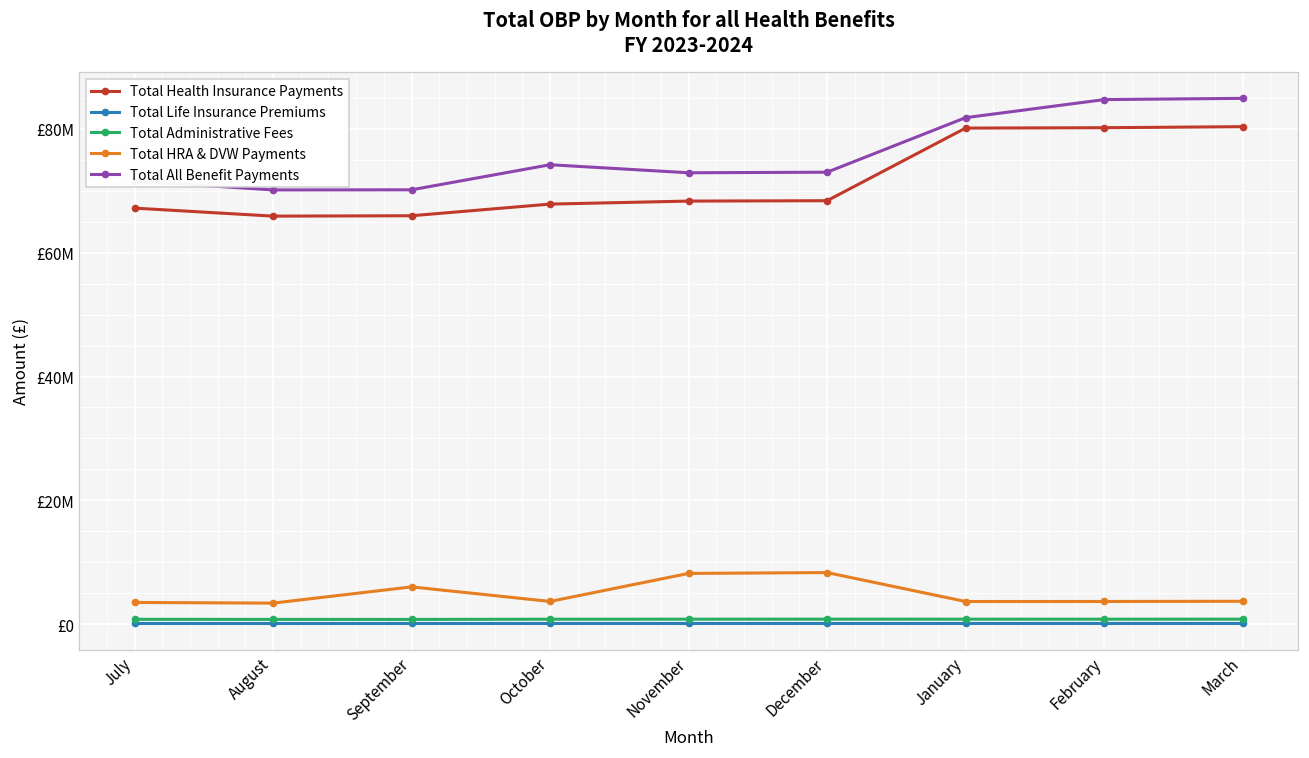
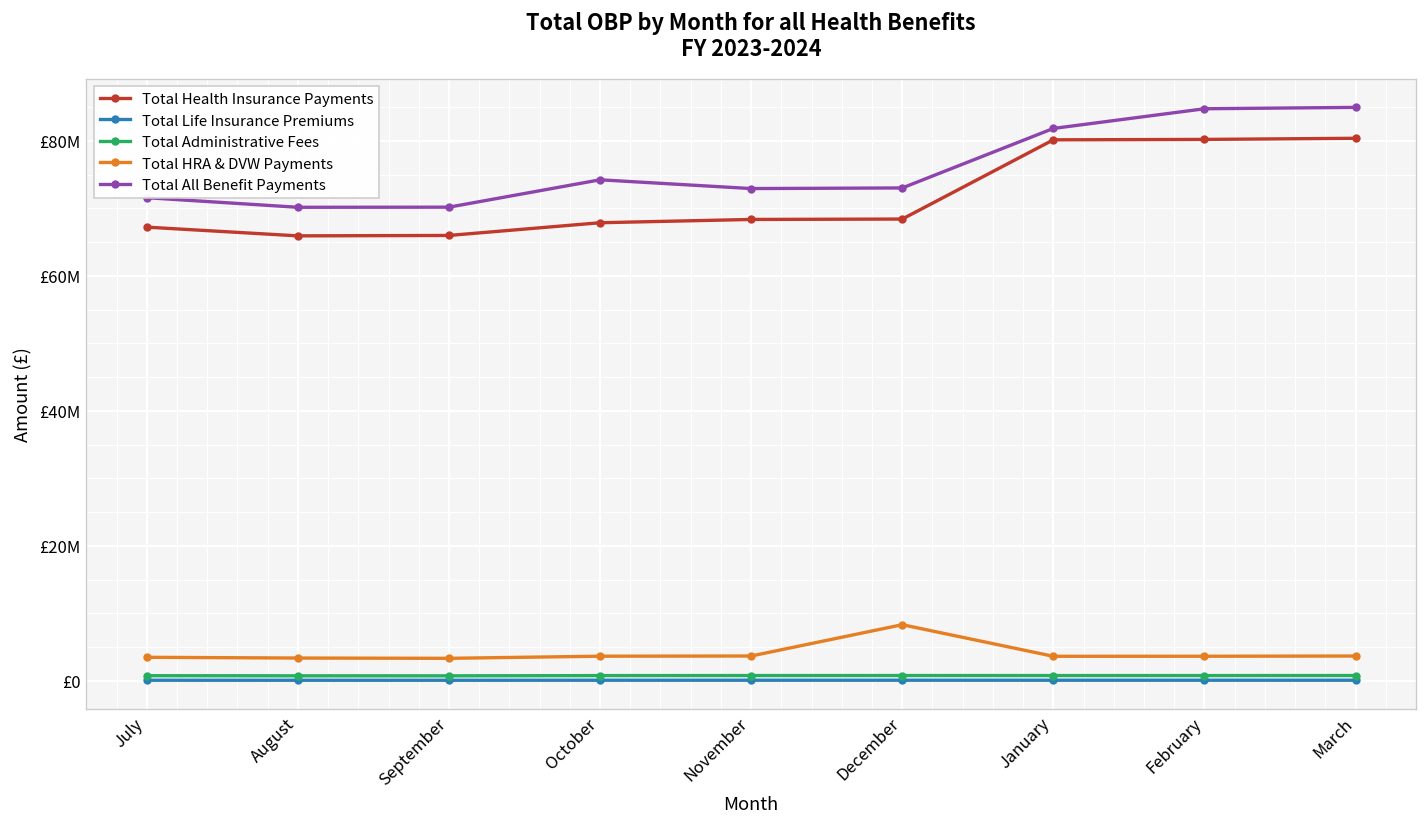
Total HRA & DVW Payments, September: £6000000 -> £3000000
Total HRA & DVW Payments, November: £8000000 -> £4000000
